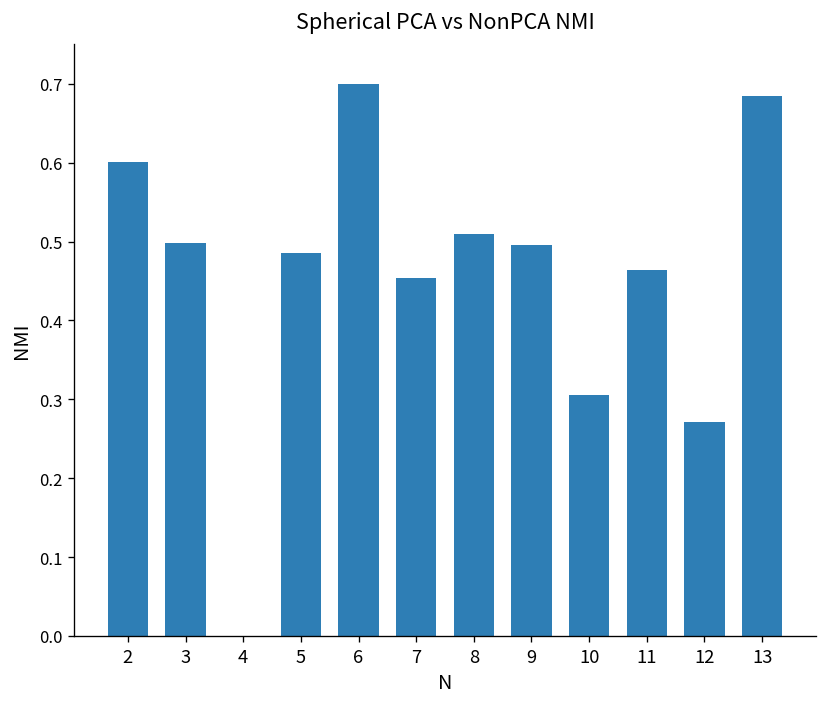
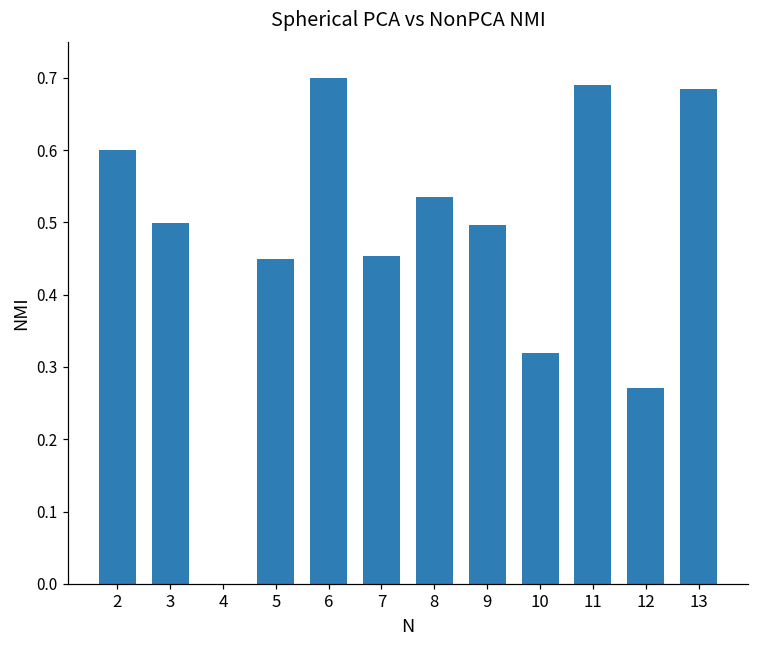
5: 0.49 -> 0.45
8: 0.51 -> 0.53
10: 0.31 -> 0.32
11: 0.46 -> 0.69
